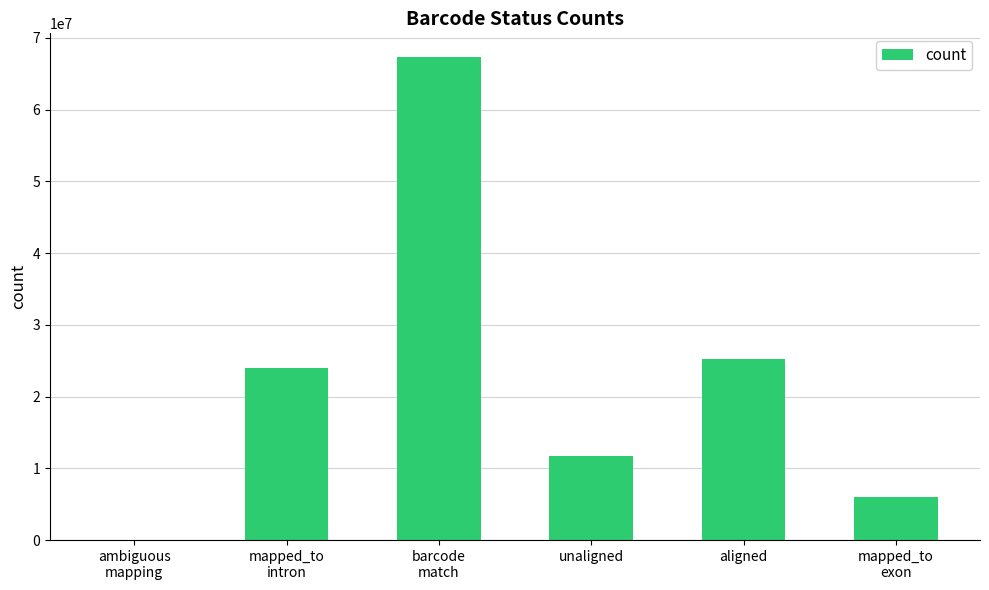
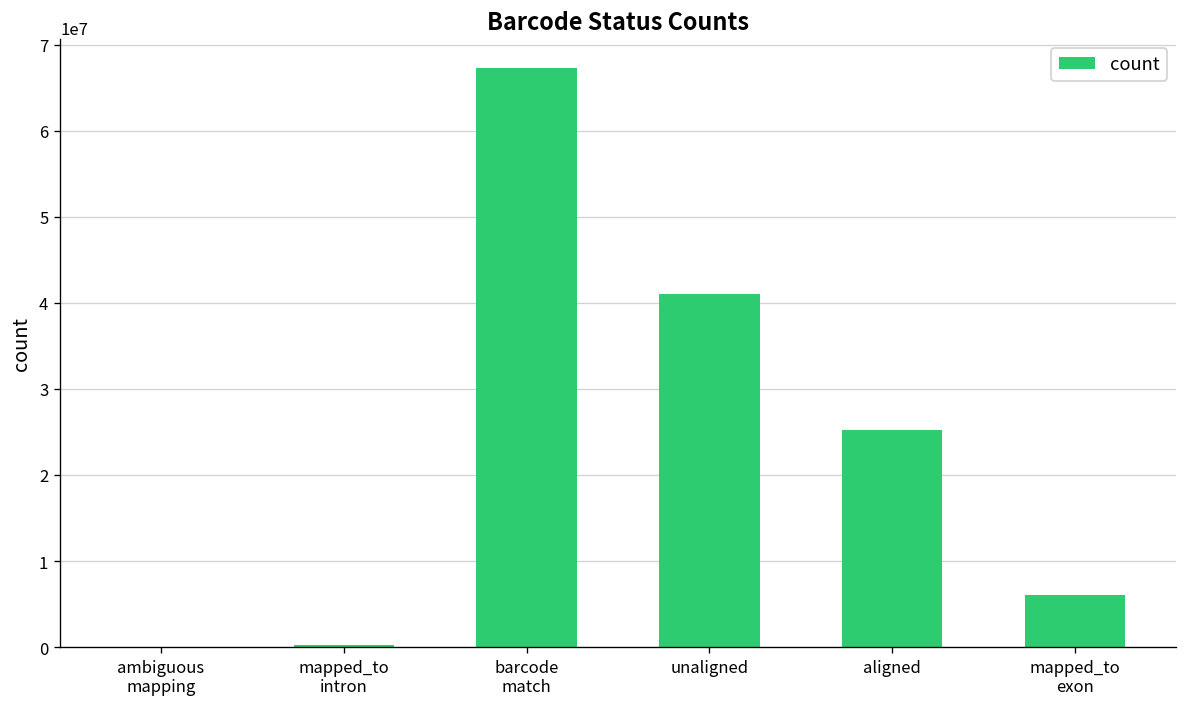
mapped_to intron: 24000000 -> 0
unaligned: 12000000 -> 41000000
